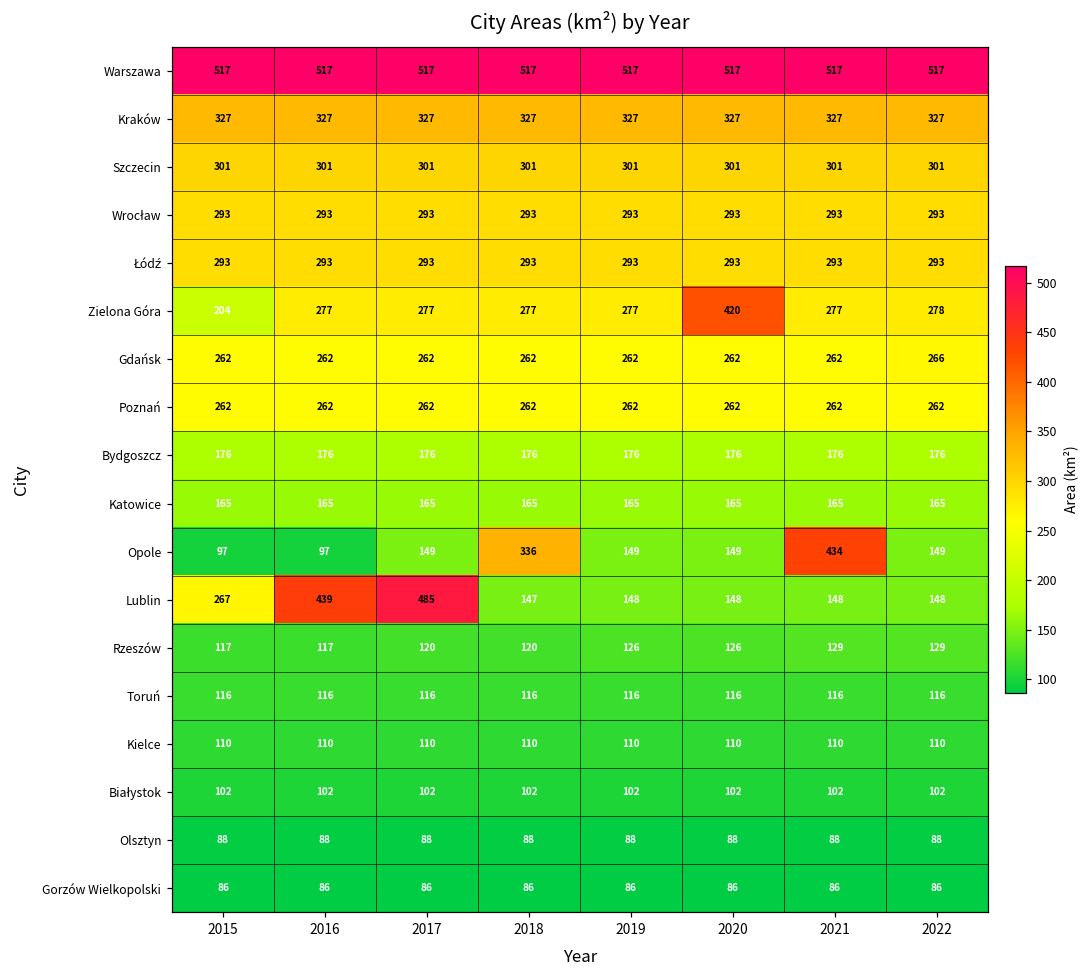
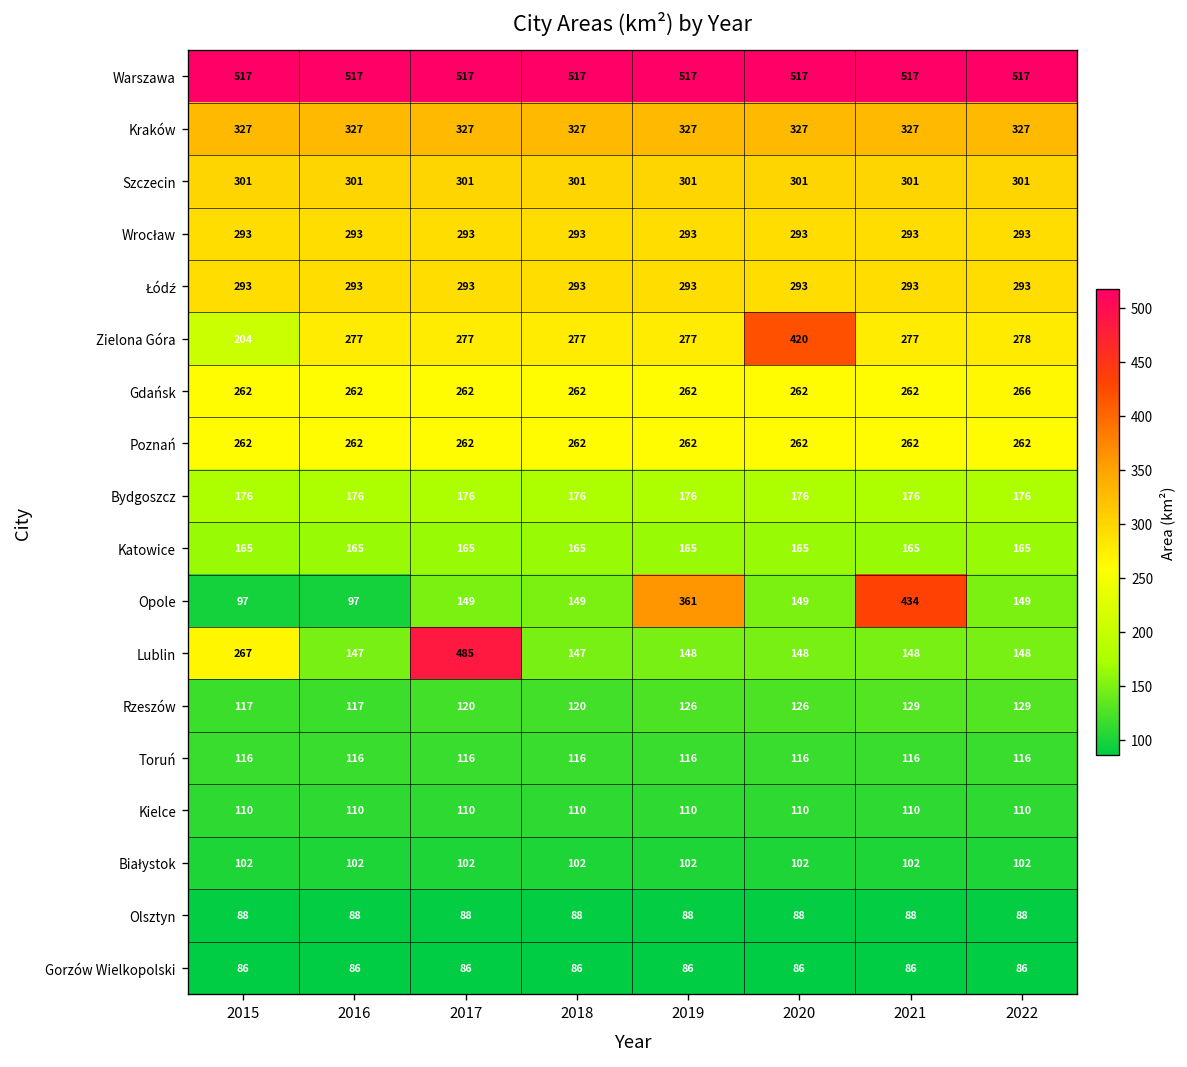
Opole, 2018: 336 -> 149
Opole, 2019: 149 -> 361
Lublin, 2016: 439 -> 147
